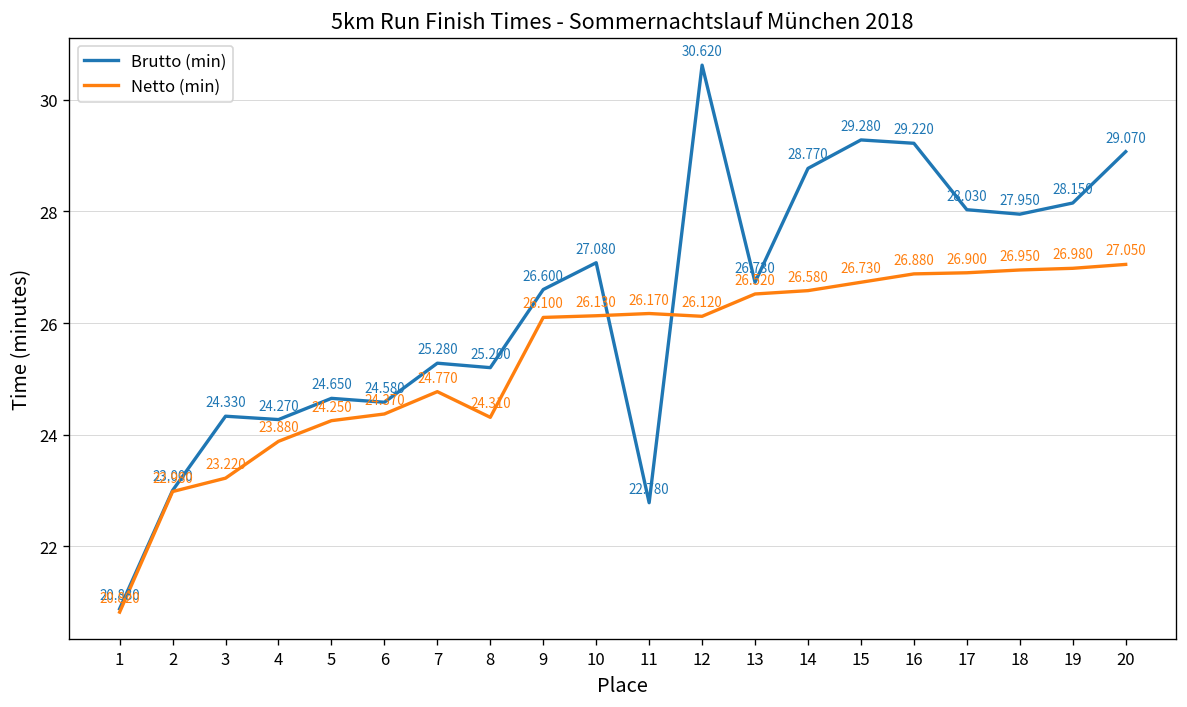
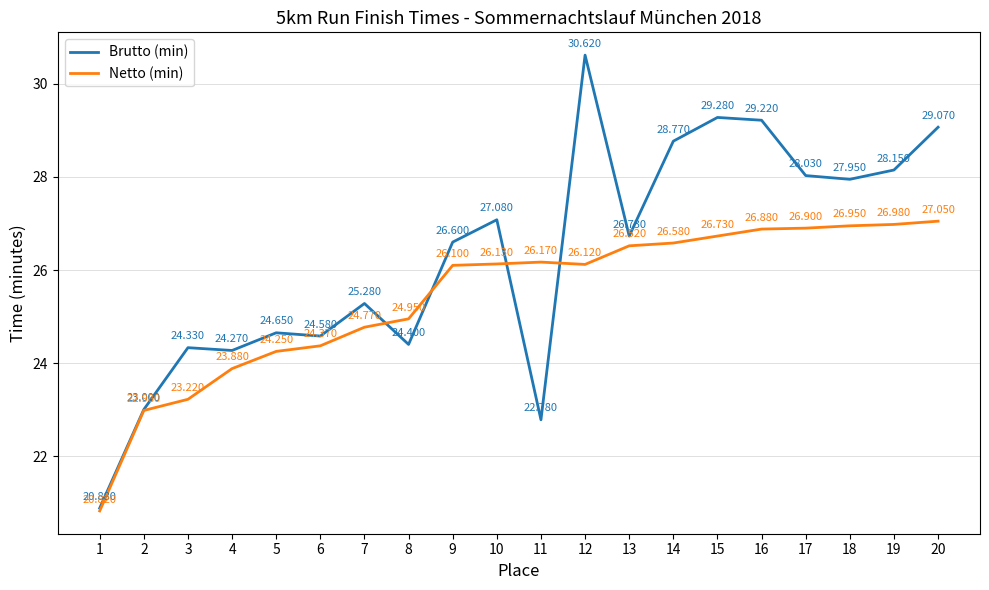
Brutto (min), 8: 25.200 -> 24.400
Netto (min), 8: 24.310 -> 24.950
